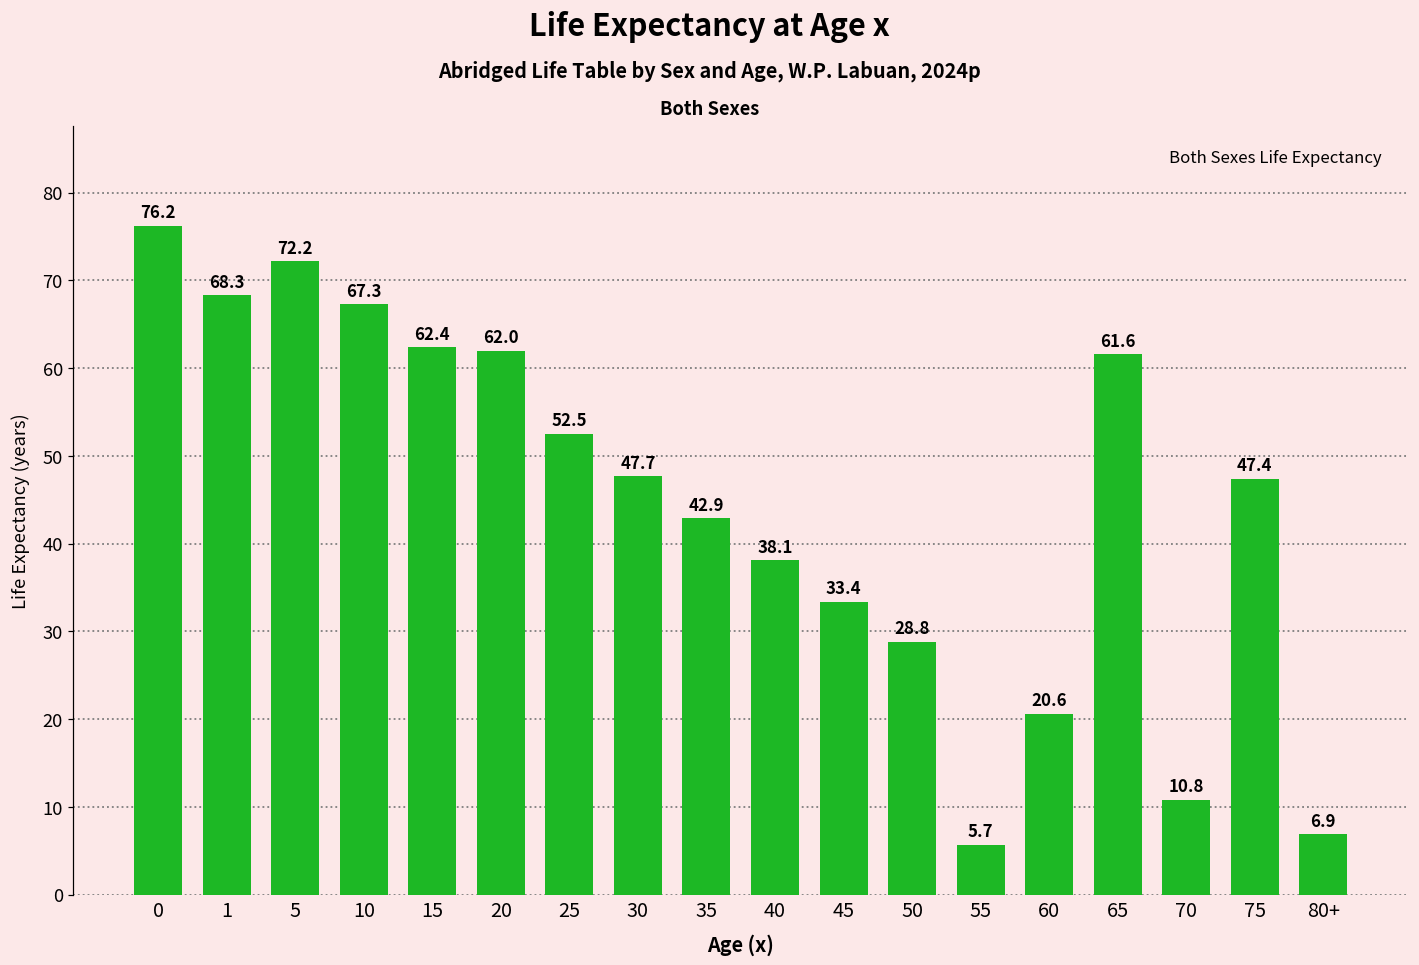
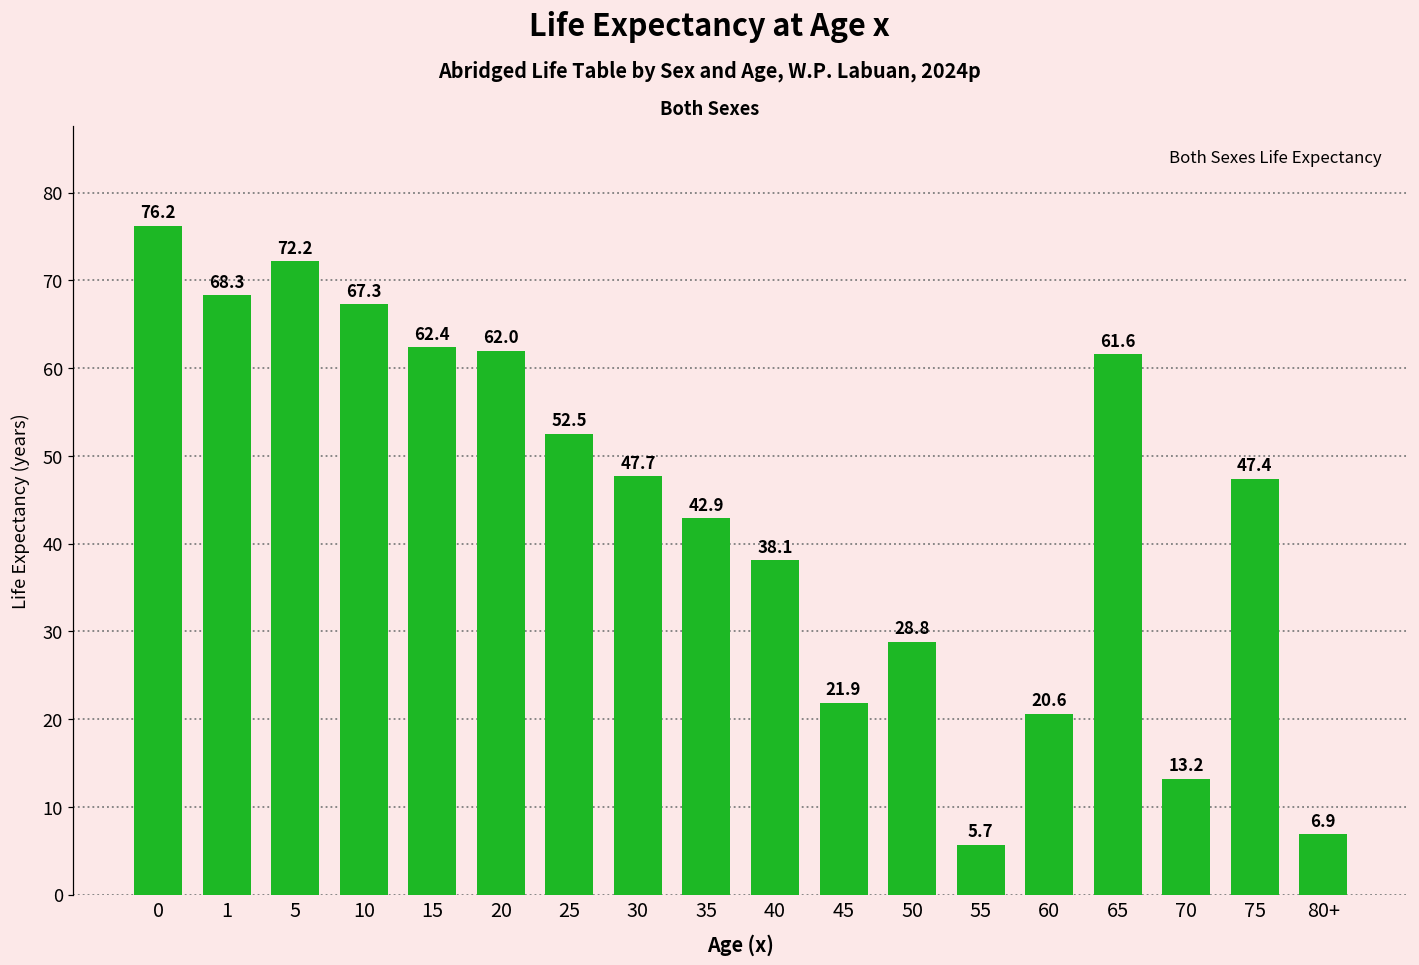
45: 33.4 -> 21.9
70: 10.8 -> 13.2
